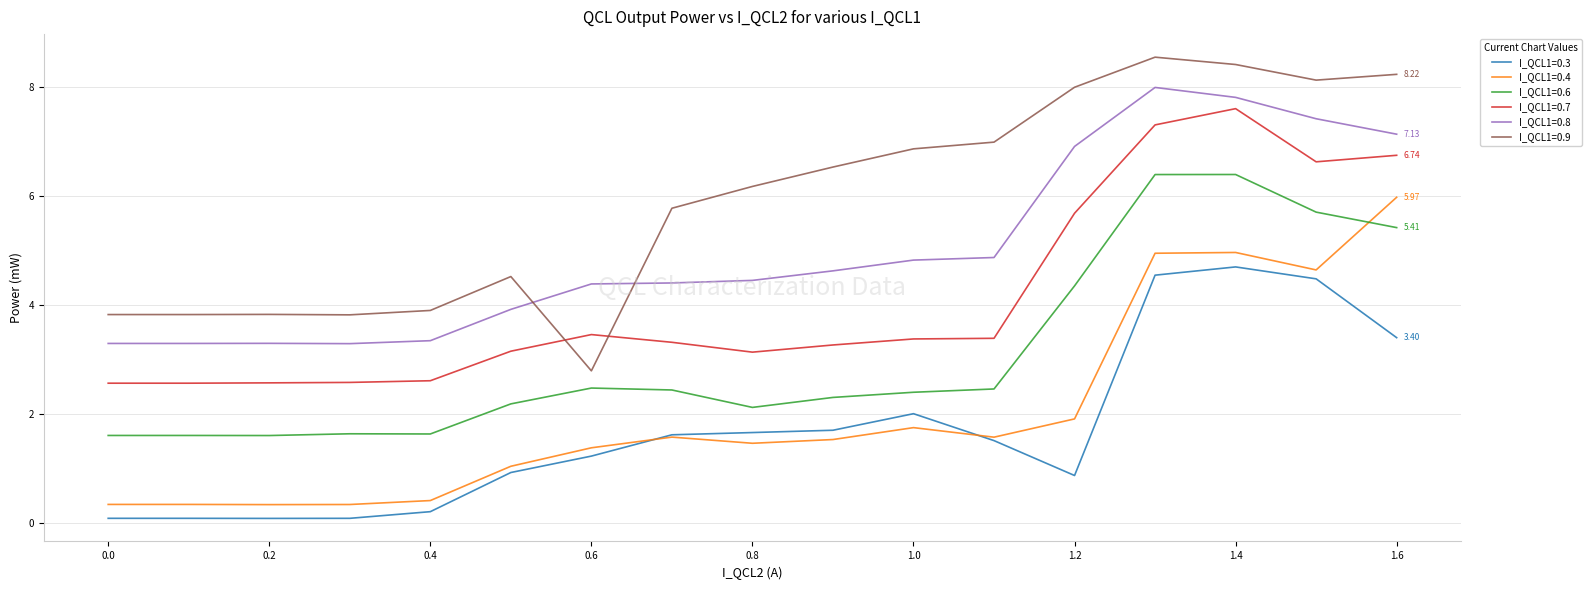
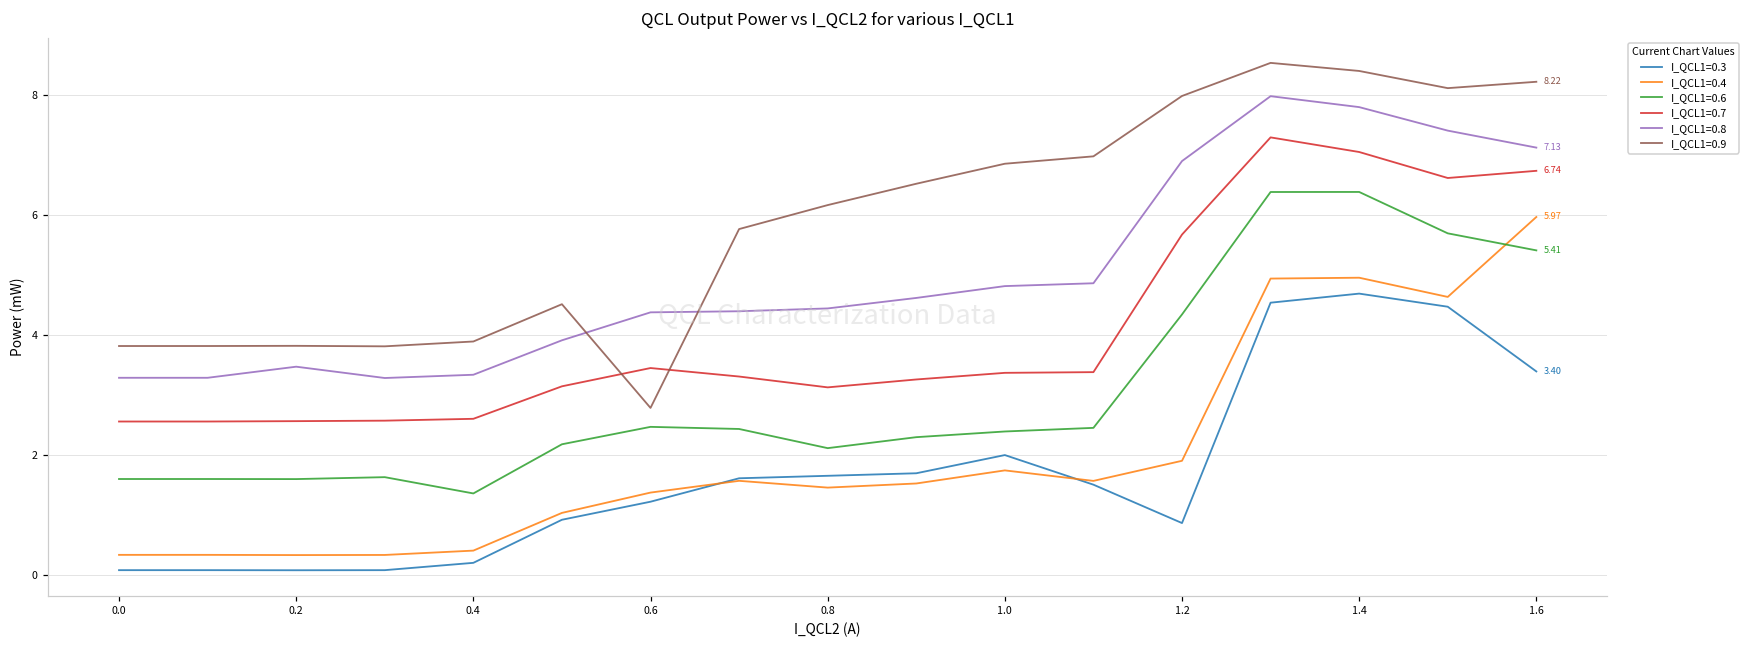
I_QCL1=0.8, 0.2: 3.3 -> 3.5
I_QCL1=0.6, 0.4: 1.6 -> 1.4
I_QCL1=0.7, 1.4: 7.6 -> 7.1
